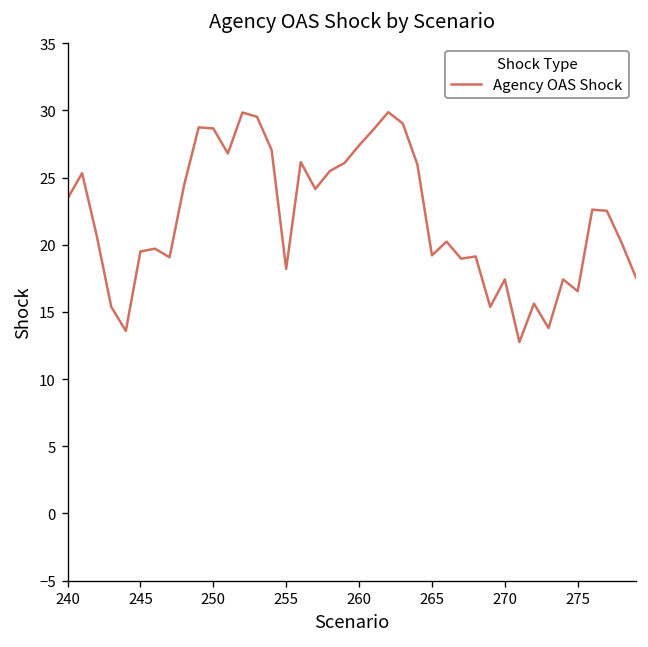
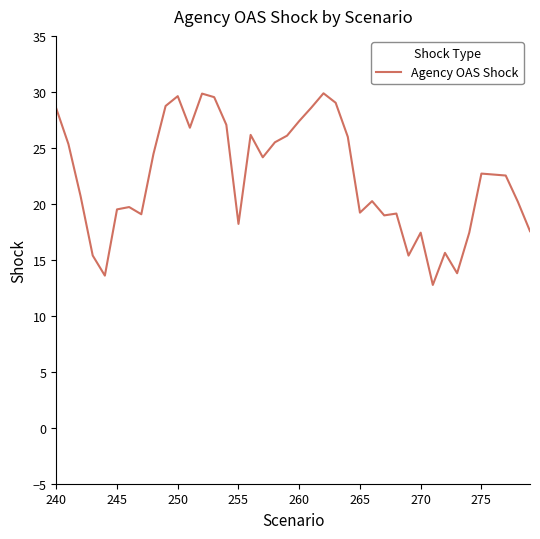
240: 23.4 -> 28.5
250: 28.7 -> 29.6
275: 16.5 -> 22.7
